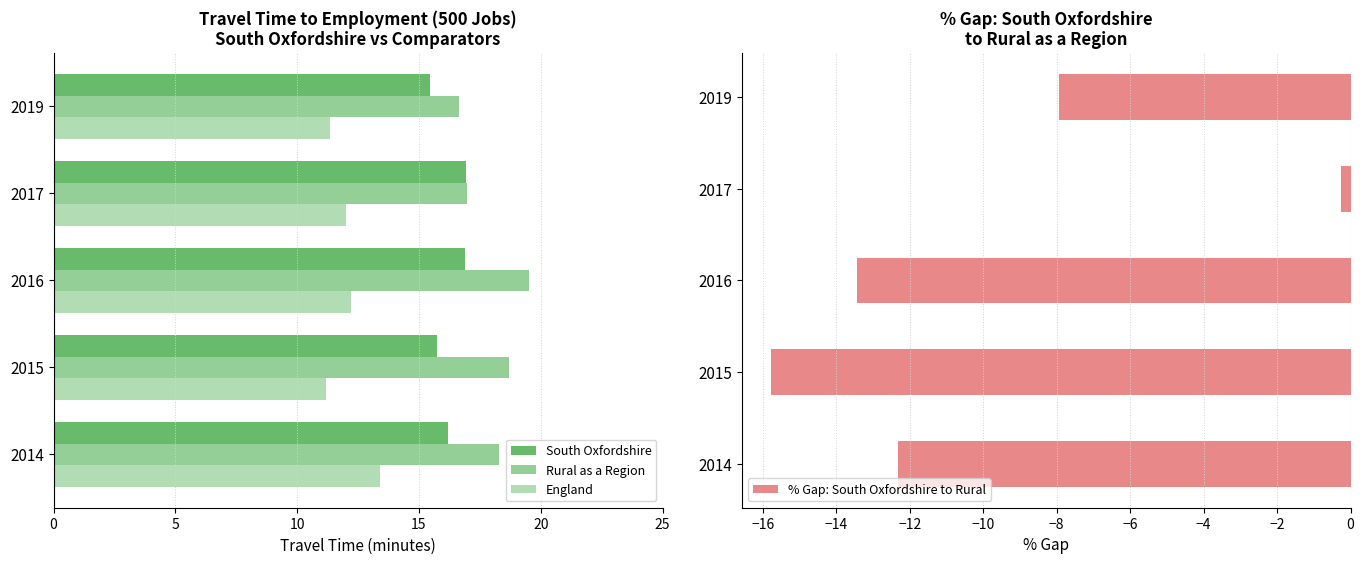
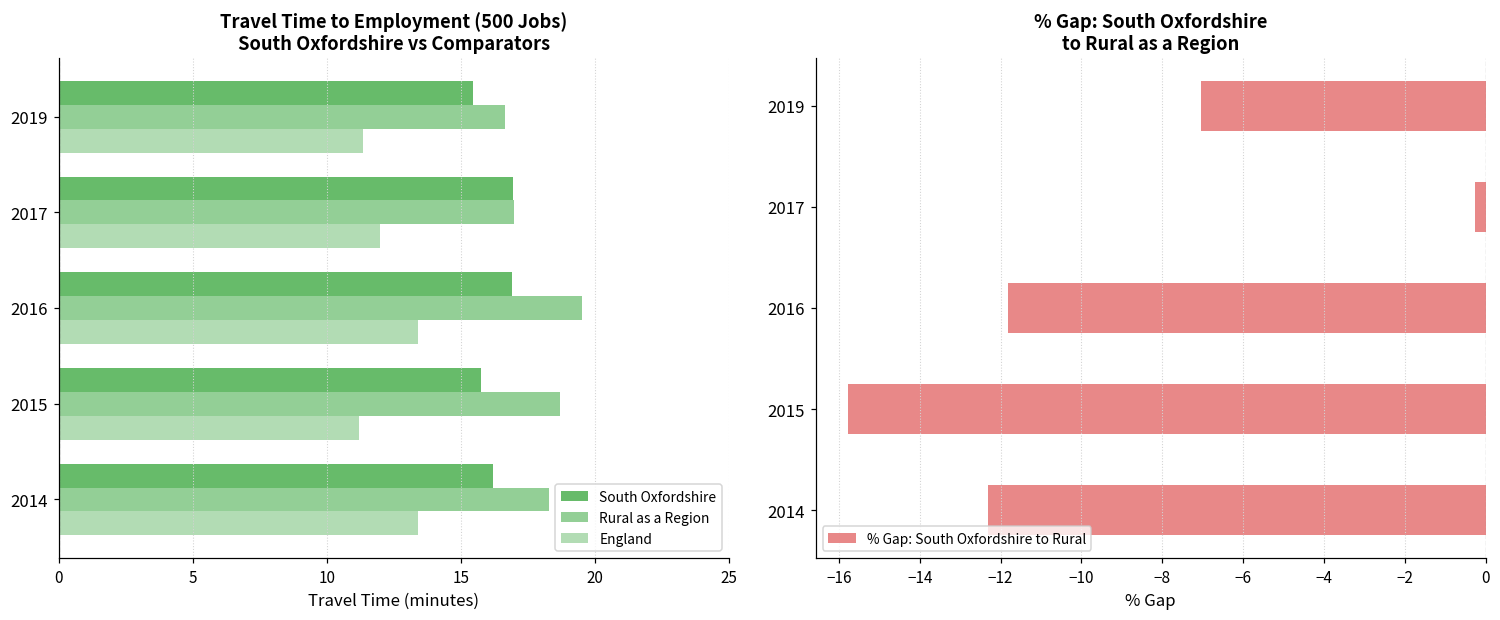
Travel Time to Employment (500 Jobs) South Oxfordshire vs Comparators, England, 2016: 12.2 -> 13.4
% Gap: South Oxfordshire to Rural as a Region, 2019: -7.9 -> -7.0
% Gap: South Oxfordshire to Rural as a Region, 2016: -13.4 -> -11.8
